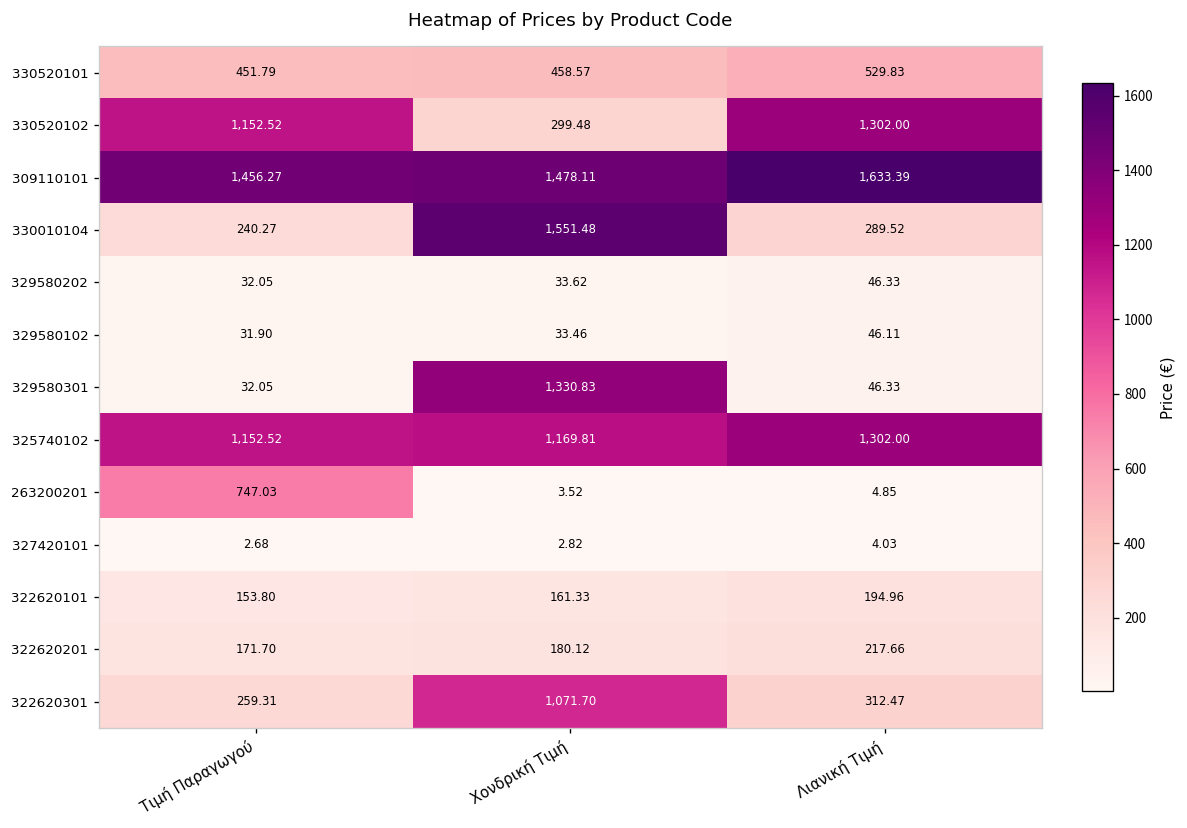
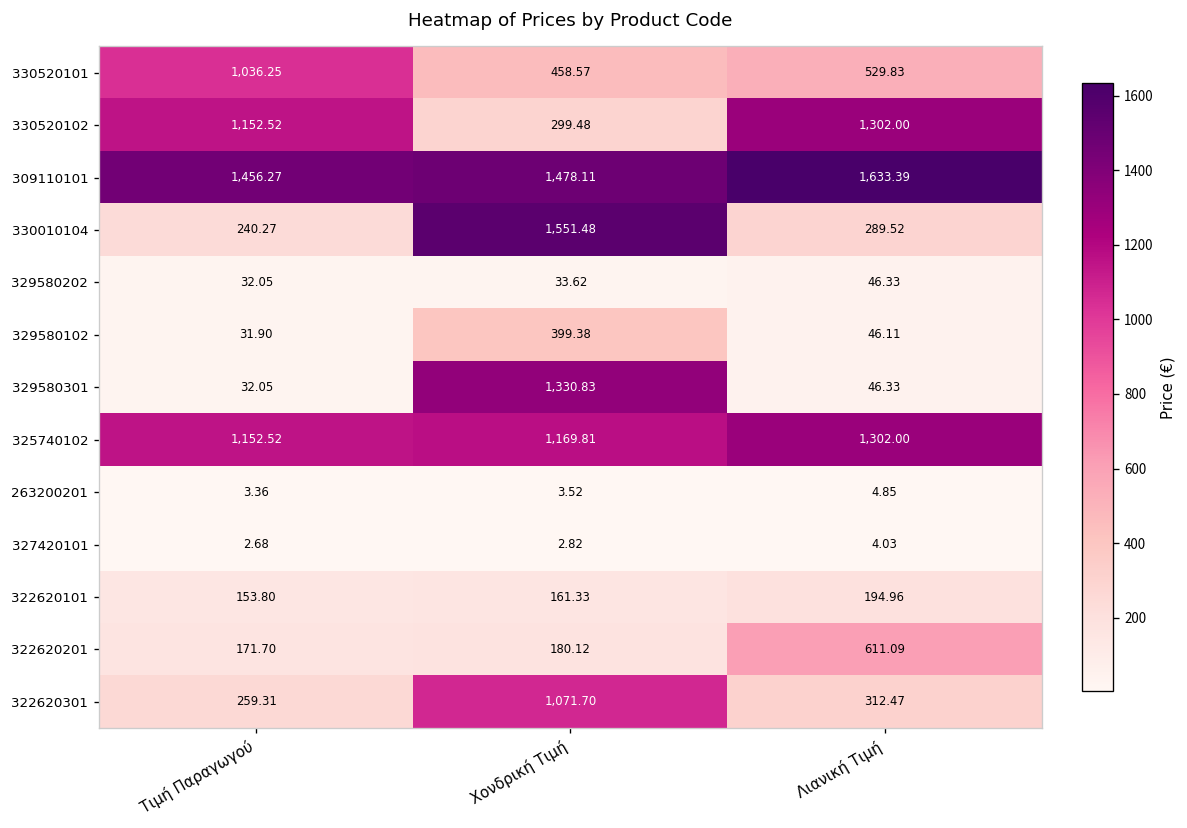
330520101, Τιμή Παραγωγού: 451.79 -> 1,036.25
329580102, Χονδρική Τιμή: 33.46 -> 399.38
263200201, Τιμή Παραγωγού: 747.03 -> 3.36
322620201, Λιανική Τιμή: 217.66 -> 611.09
